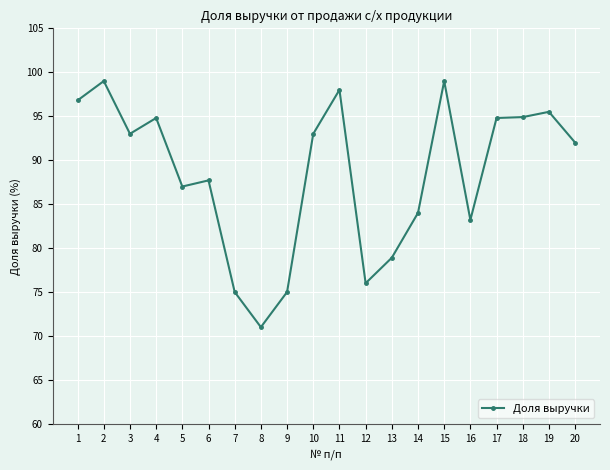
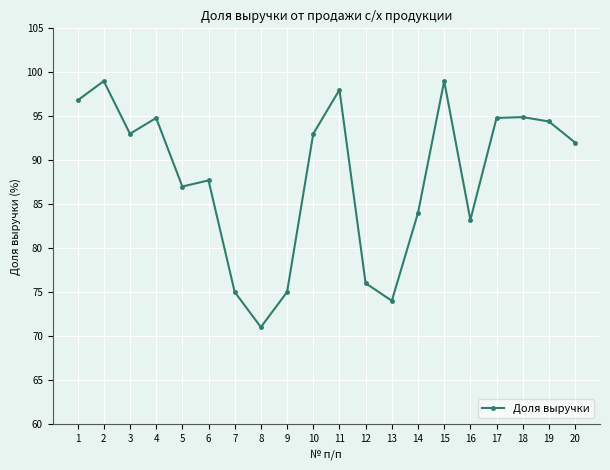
13: 79 -> 74
19: 96 -> 94
